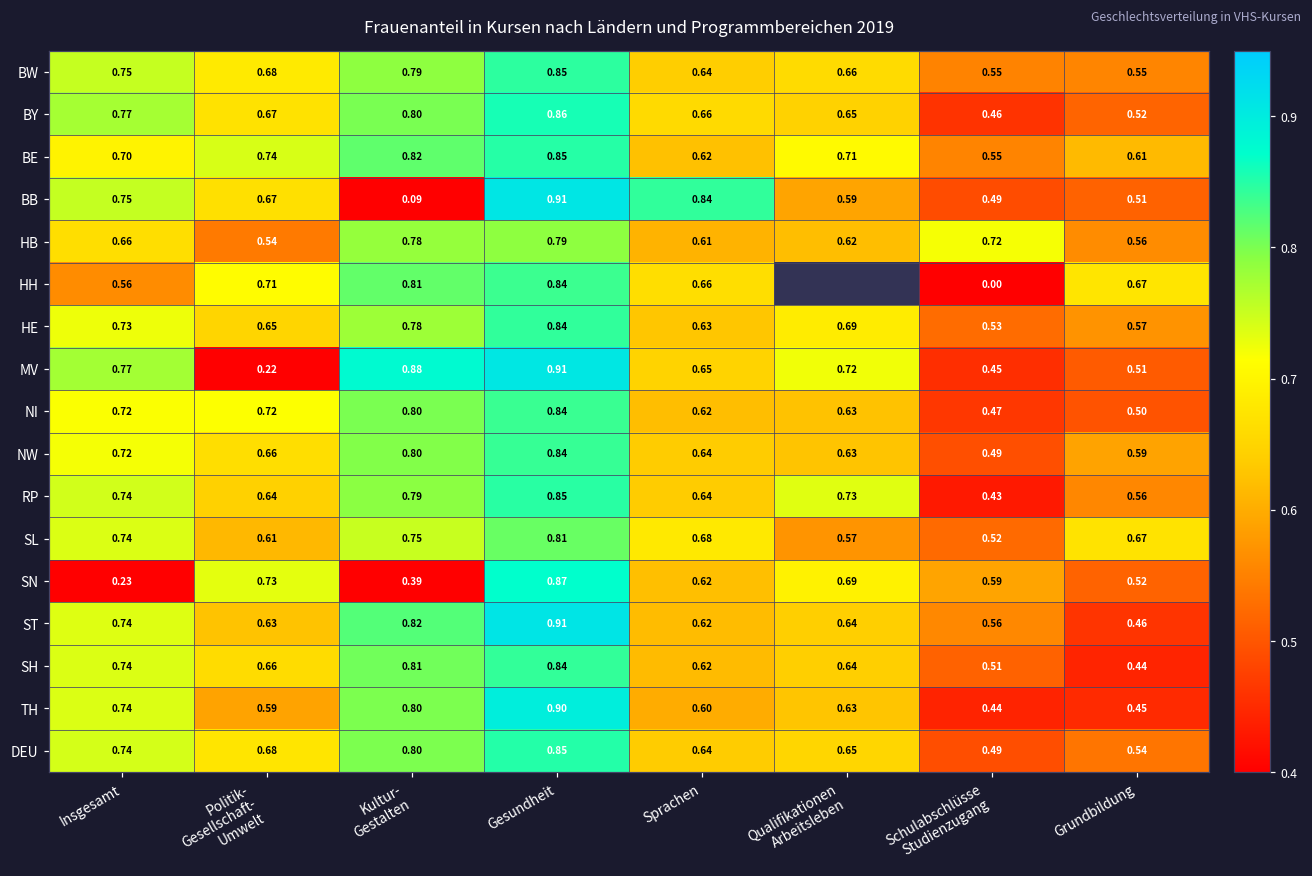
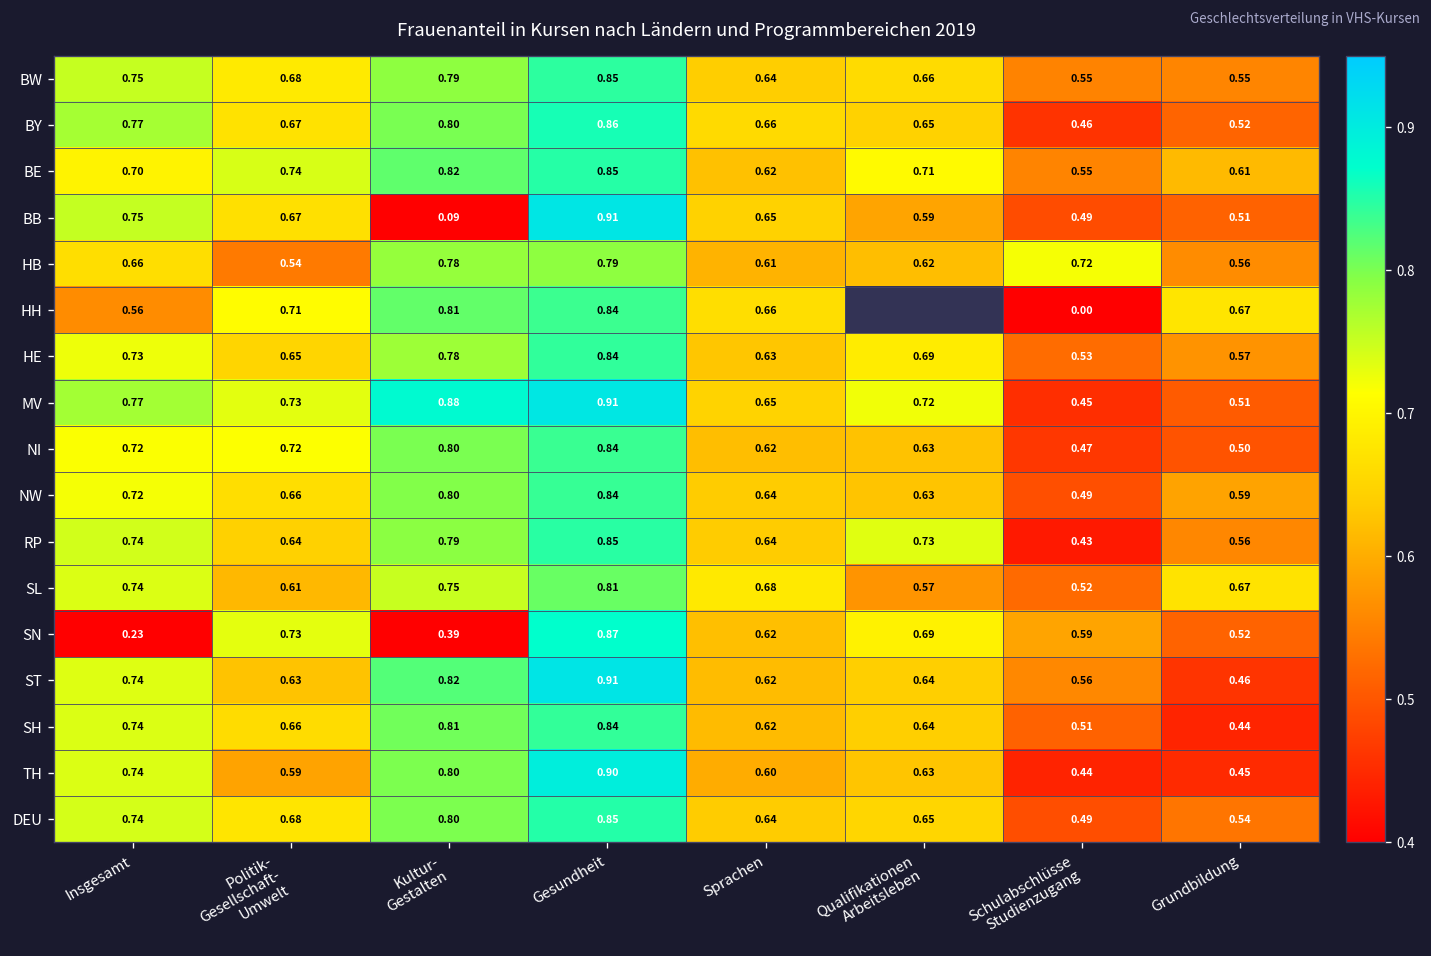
BB, Sprachen: 0.84 -> 0.65
MV, Politik- Gesellschaft- Umwelt: 0.22 -> 0.73
